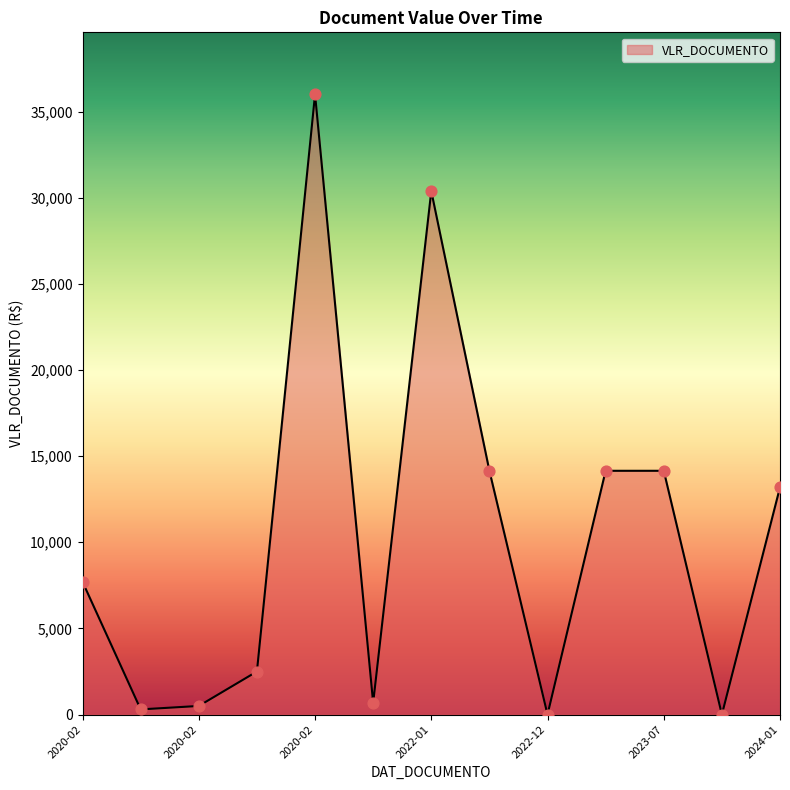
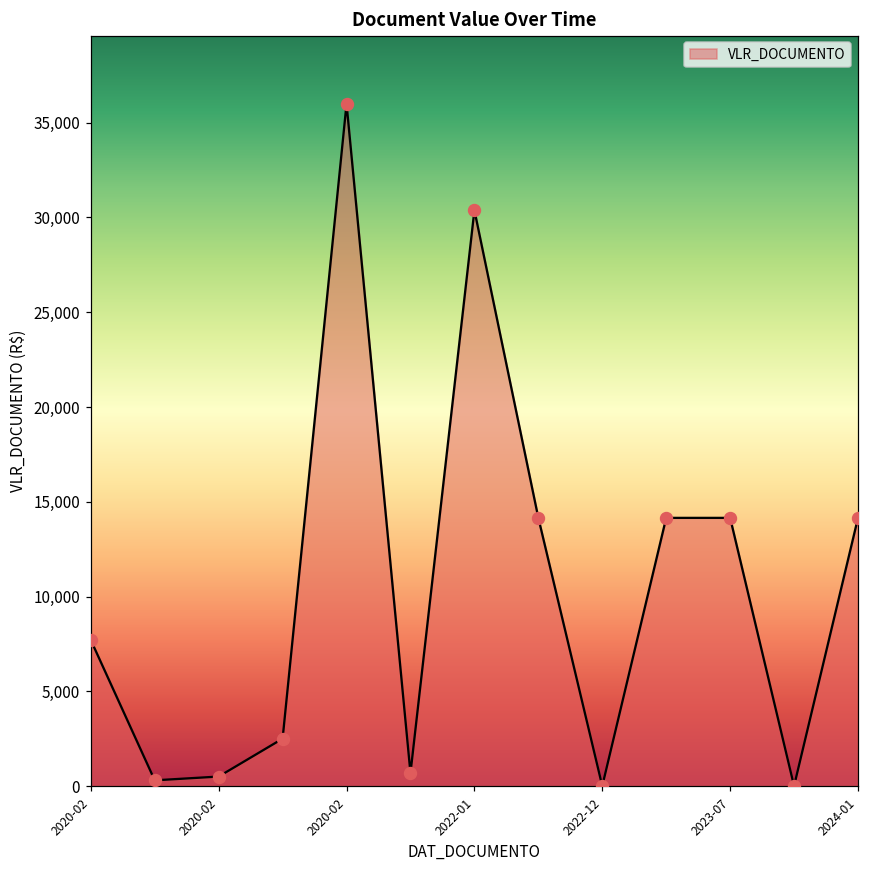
2024-01: 13,200 -> 14,200
